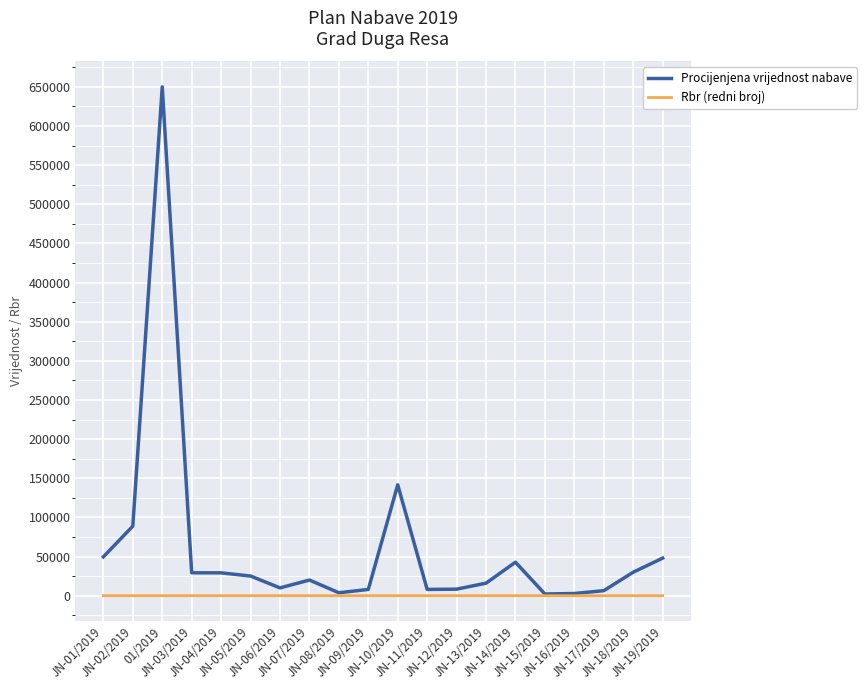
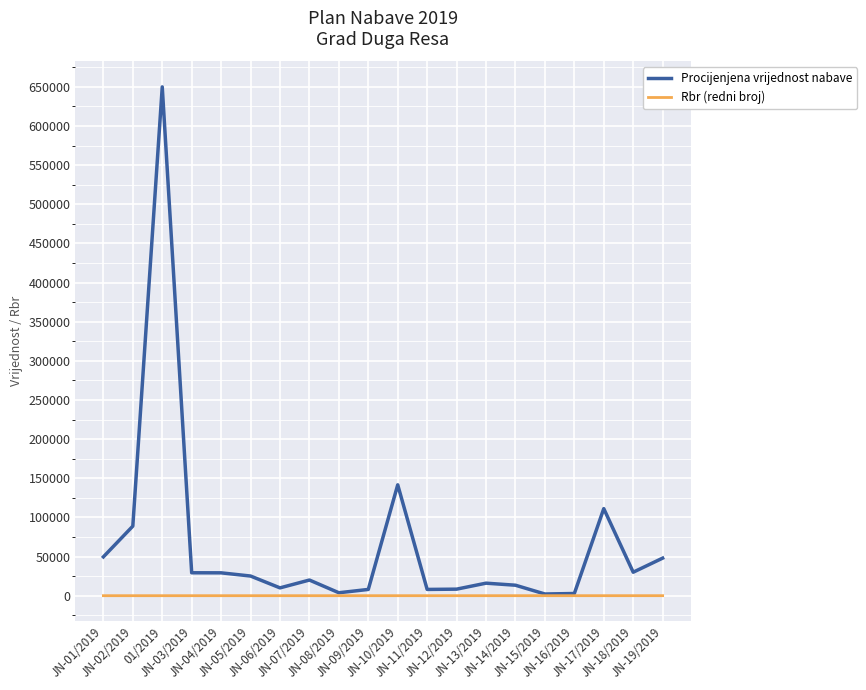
Procijenjena vrijednost nabave, JN-14/2019: 40000 -> 10000
Procijenjena vrijednost nabave, JN-17/2019: 10000 -> 110000
